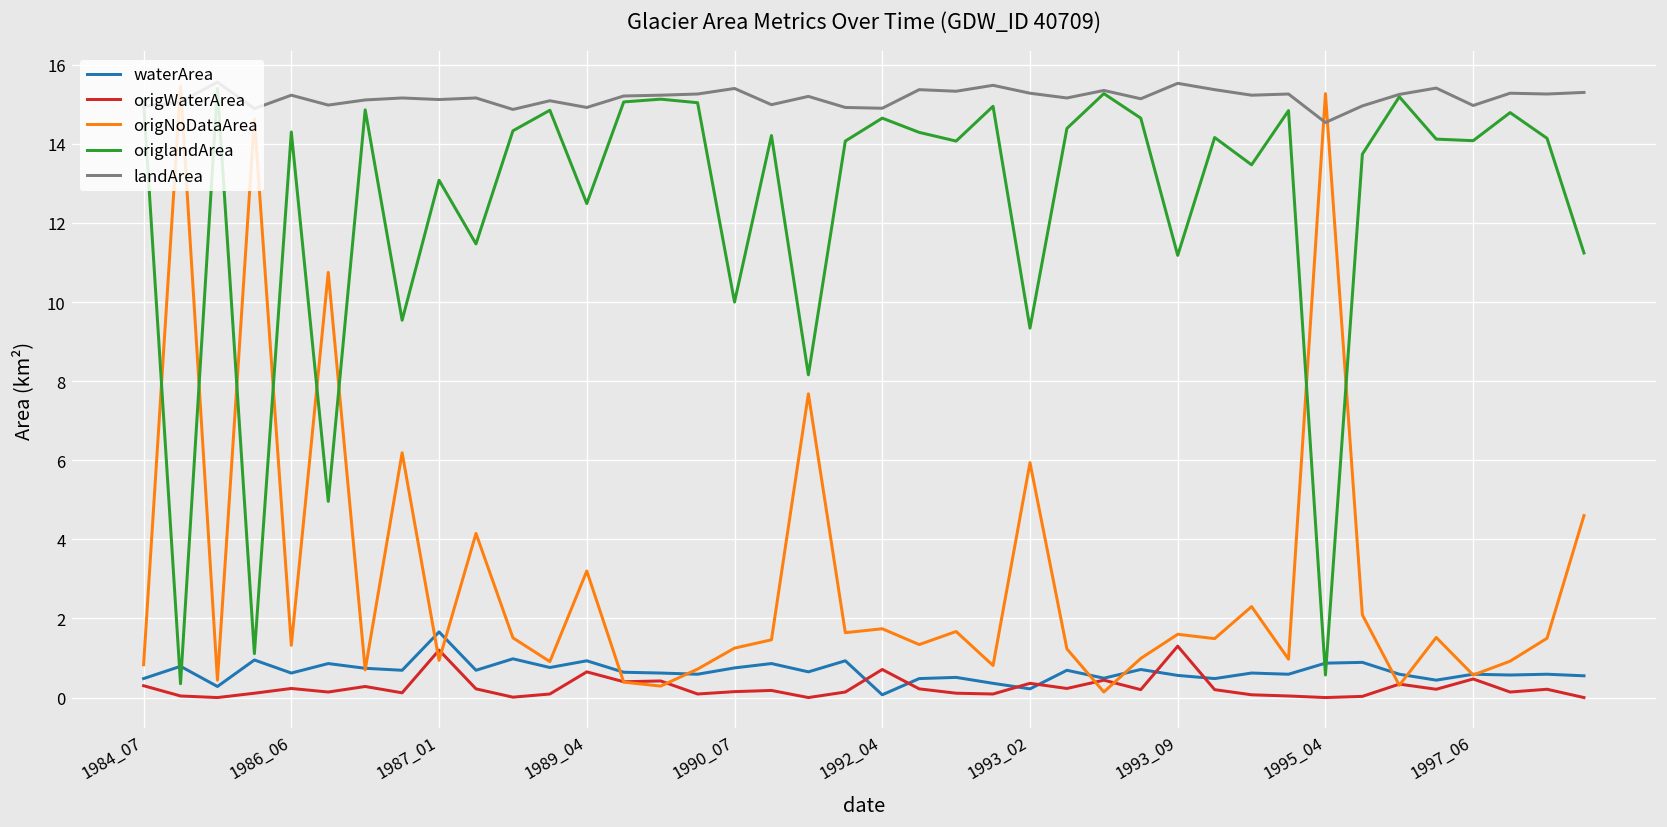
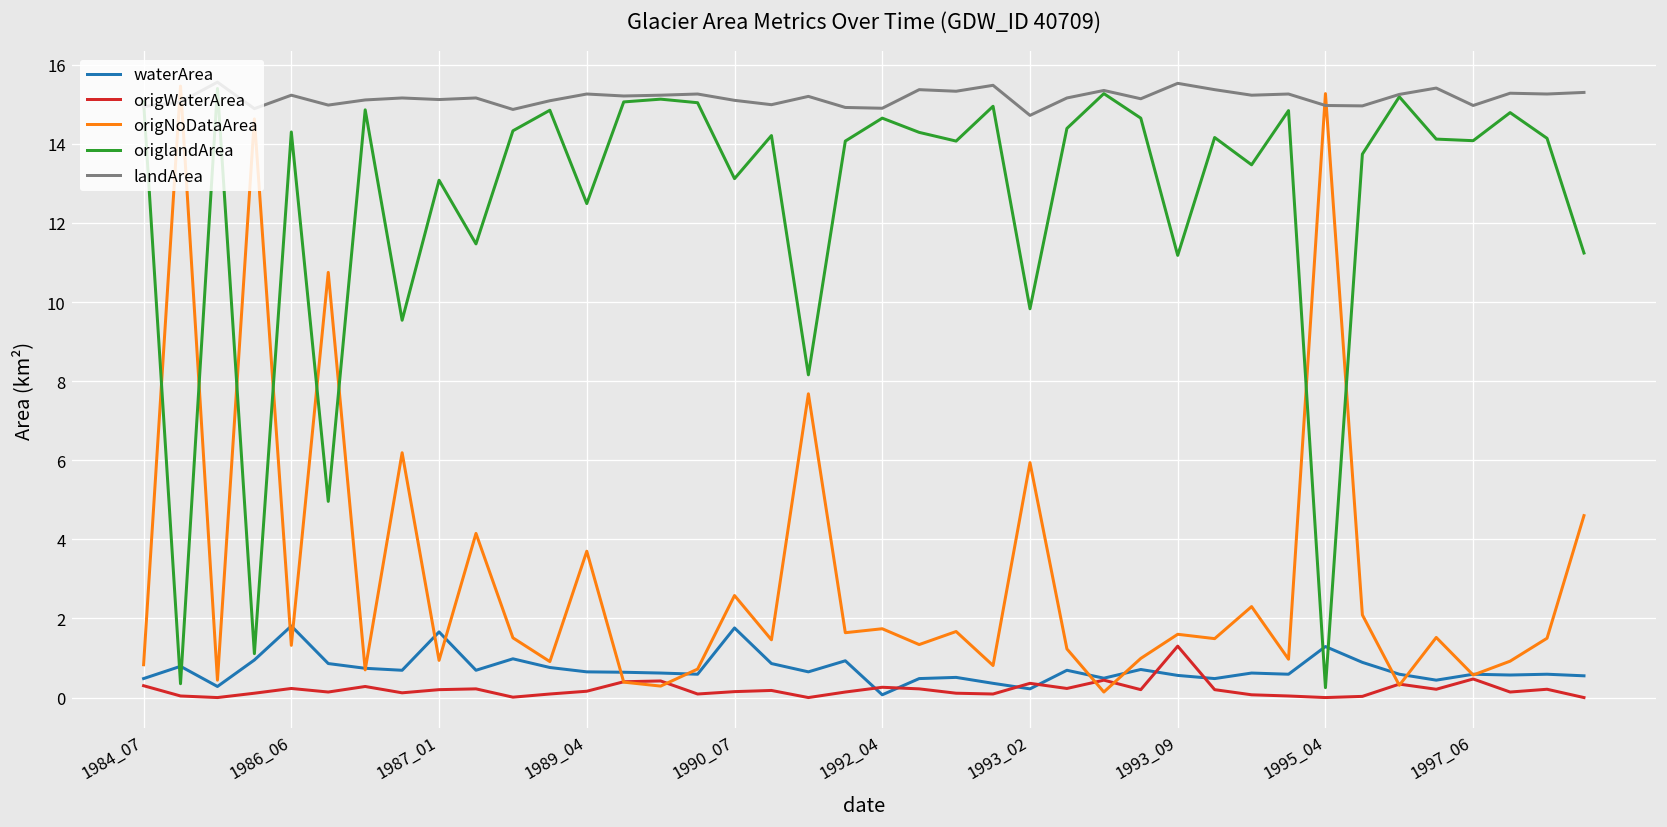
waterArea, 1986_06: 0.6 -> 1.8
origWaterArea, 1987_01: 1.2 -> 0.2
waterArea, 1989_04: 0.9 -> 0.7
origWaterArea, 1989_04: 0.7 -> 0.2
origNoDataArea, 1989_04: 3.2 -> 3.7
landArea, 1989_04: 14.9 -> 15.3
waterArea, 1990_07: 0.8 -> 1.8
origNoDataArea, 1990_07: 1.3 -> 2.6
origlandArea, 1990_07: 10.0 -> 13.1
landArea, 1990_07: 15.4 -> 15.1
origWaterArea, 1992_04: 0.7 -> 0.3
origlandArea, 1993_02: 9.3 -> 9.8
landArea, 1993_02: 15.3 -> 14.7
waterArea, 1995_04: 0.9 -> 1.3
origlandArea, 1995_04: 0.6 -> 0.3
landArea, 1995_04: 14.5 -> 15.0
